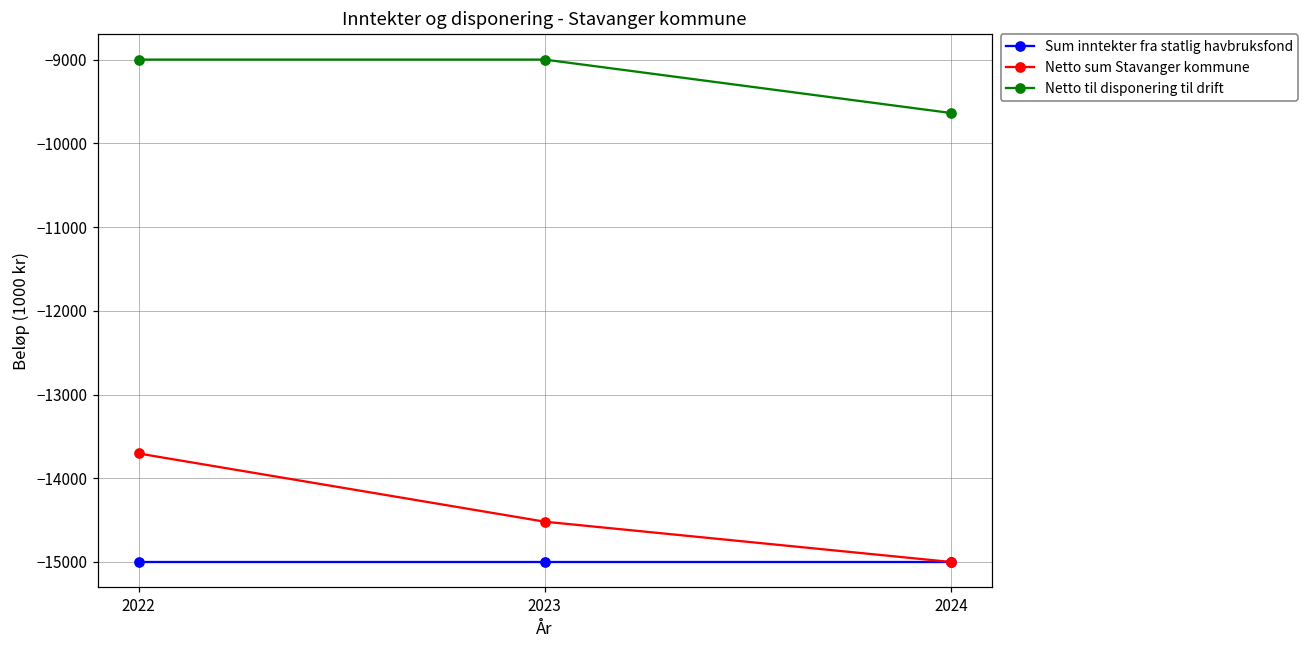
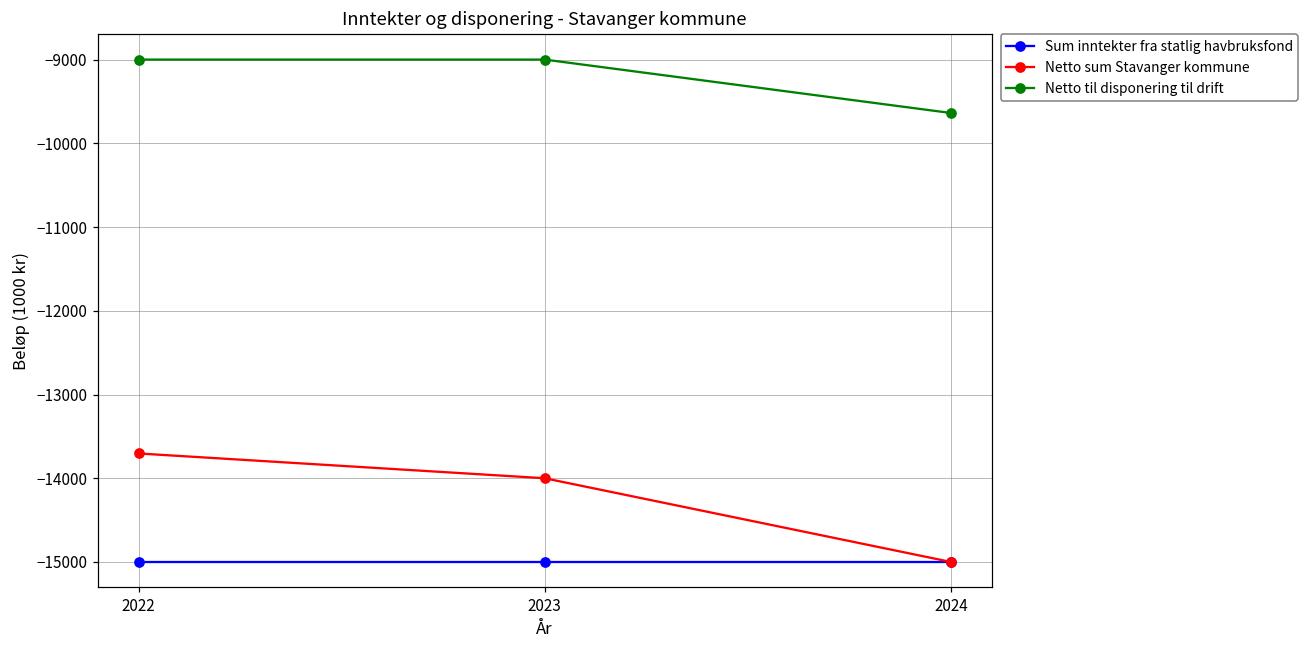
Netto sum Stavanger kommune, 2023: -14500 -> -14000
